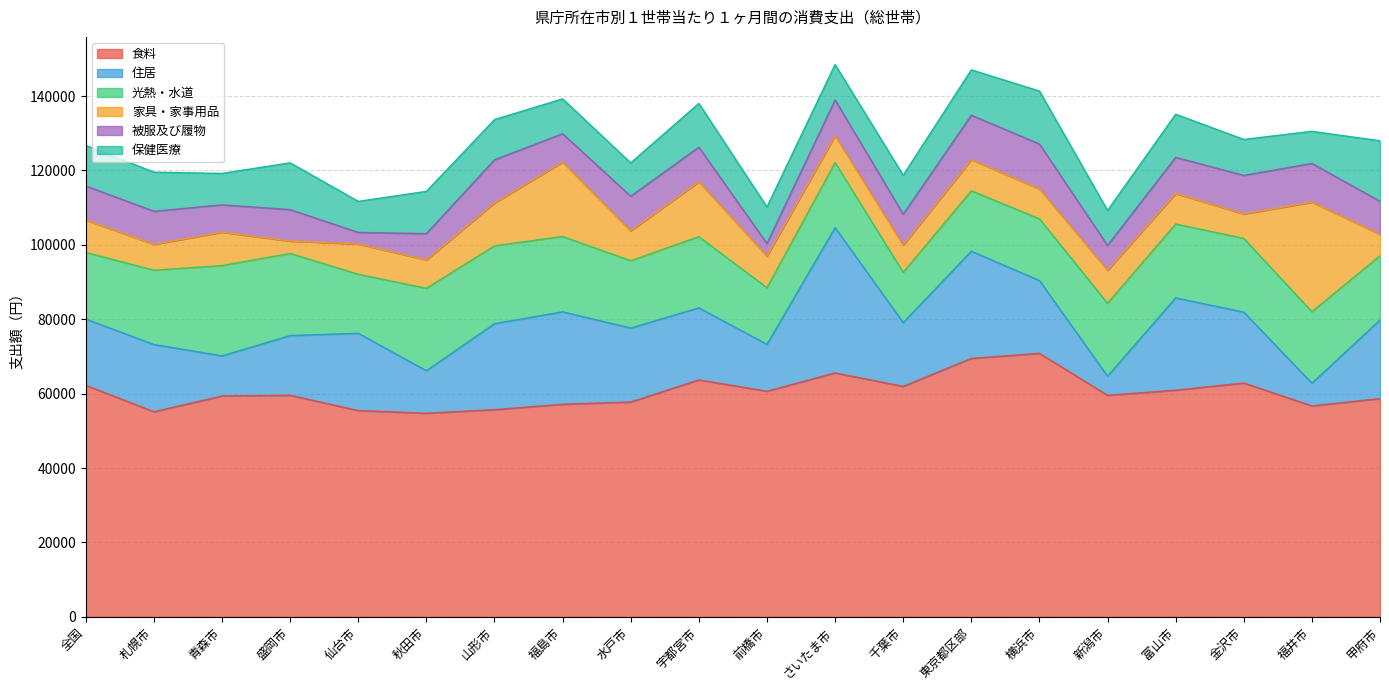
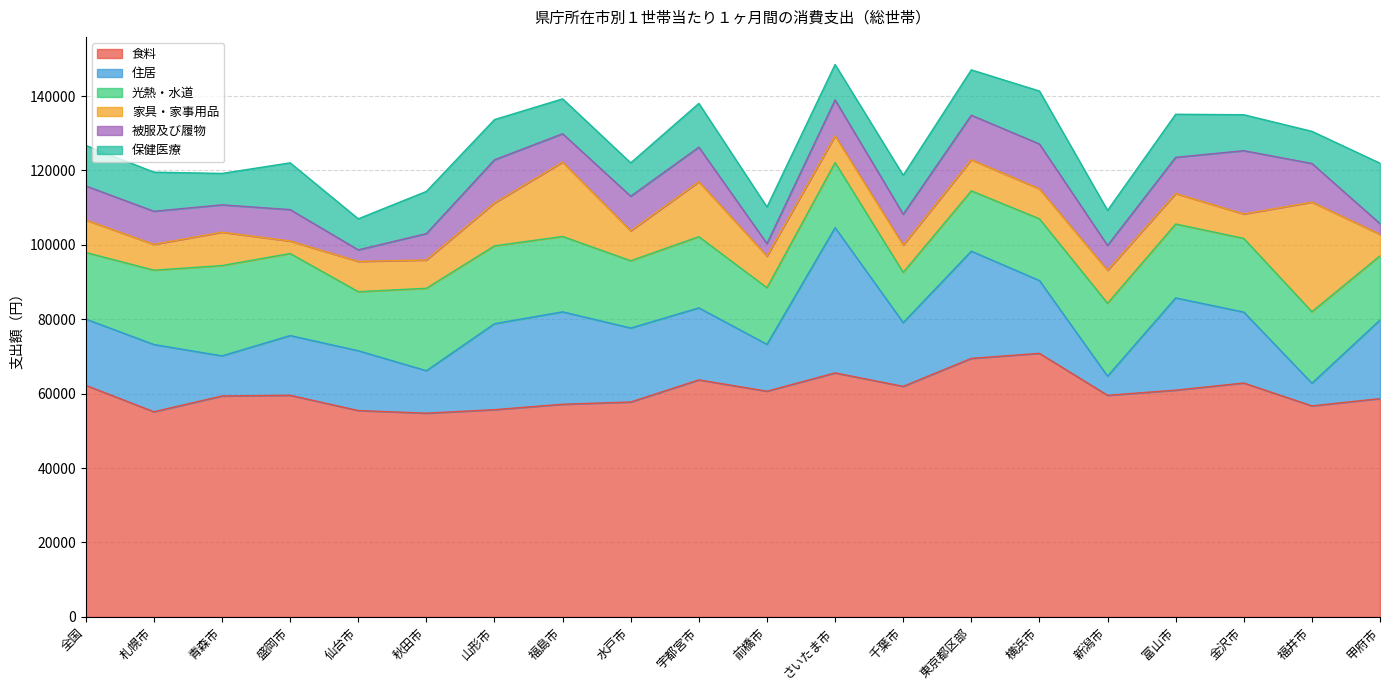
住居, 仙台市: 21000 -> 16000
被服及び履物, 金沢市: 10000 -> 17000
被服及び履物, 甲府市: 9000 -> 3000
